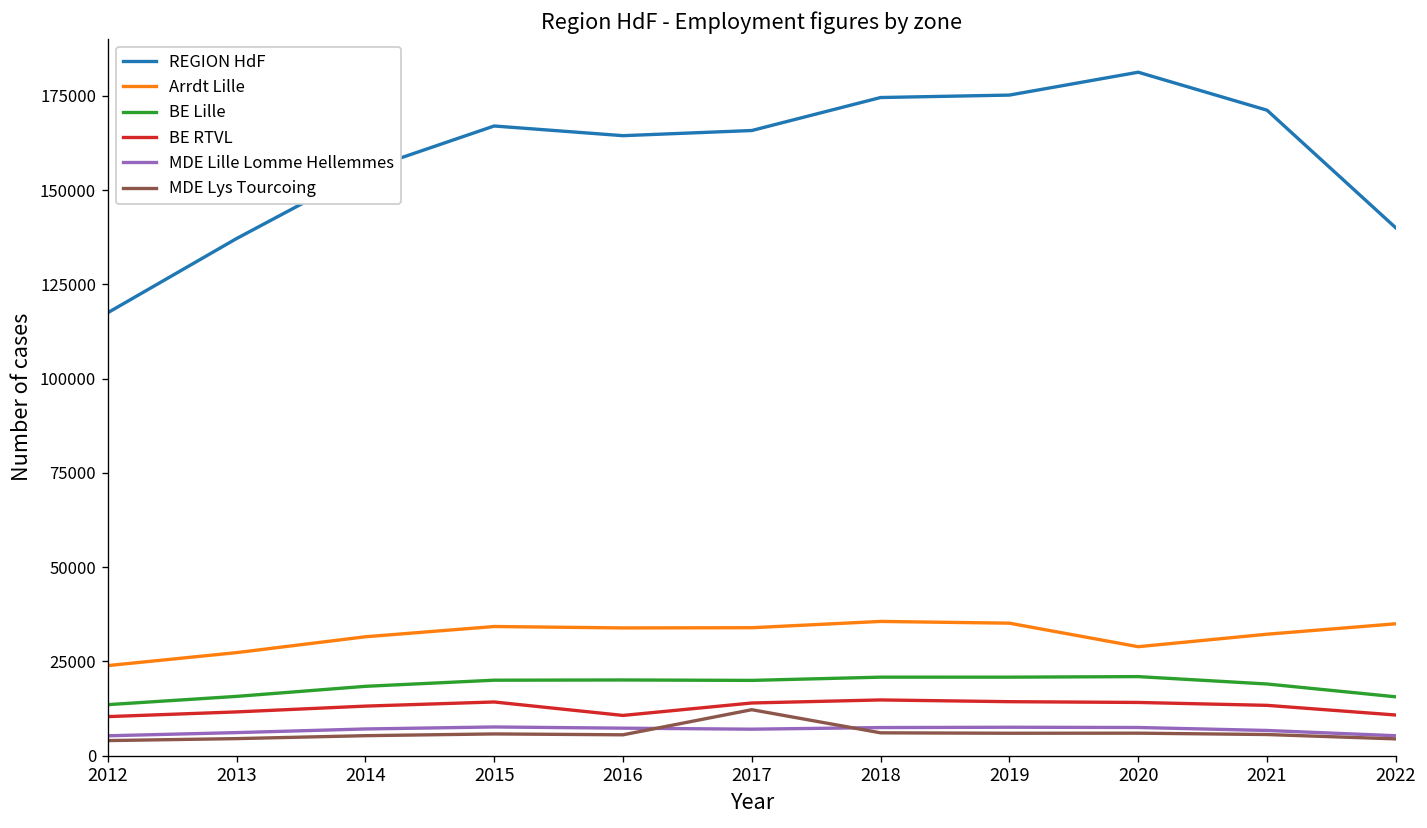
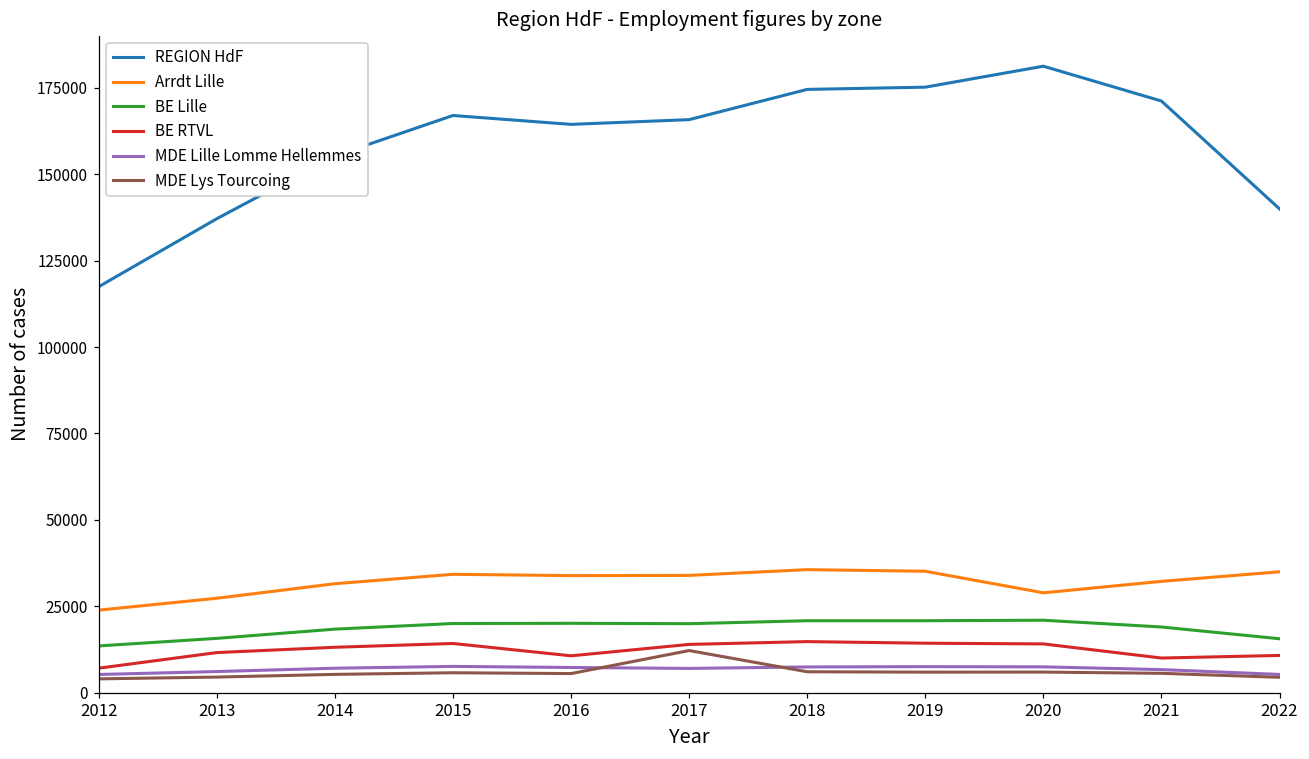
BE RTVL, 2012: 10000 -> 7000
BE RTVL, 2021: 13000 -> 10000
